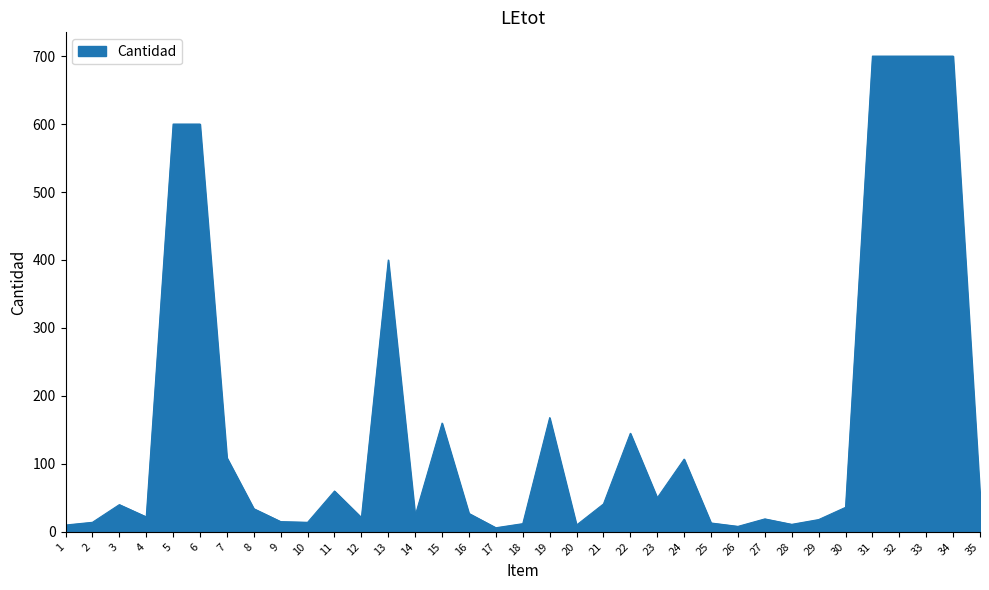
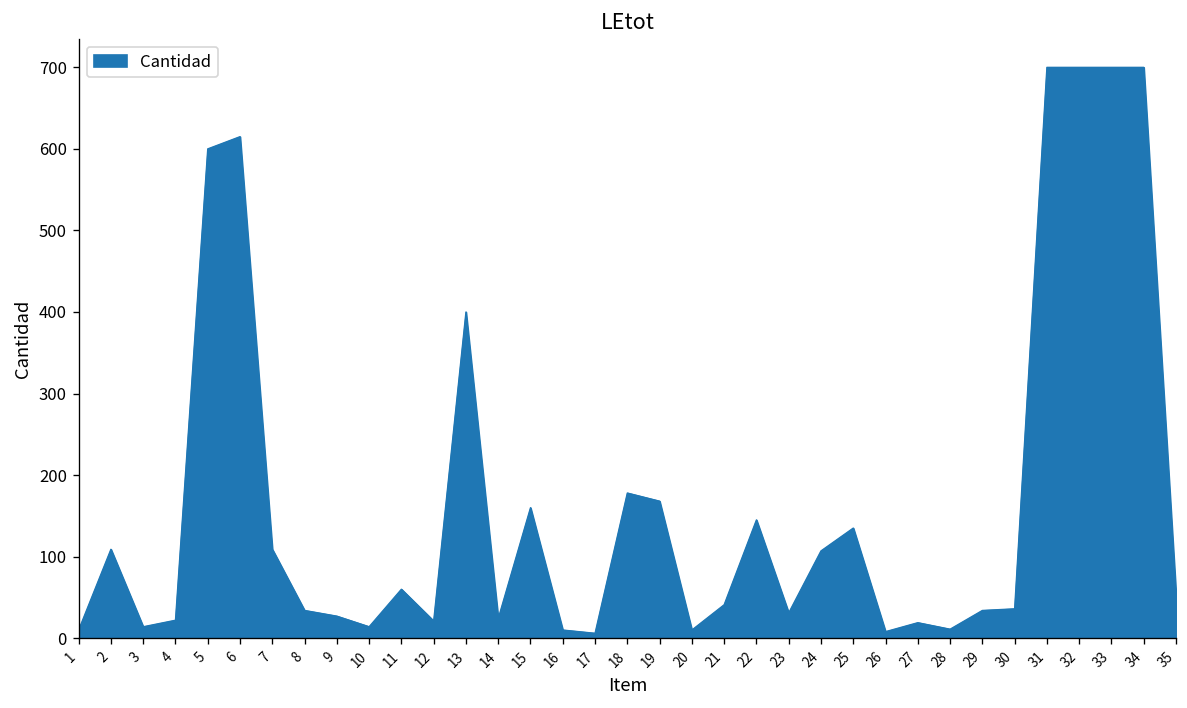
2: 10 -> 110
3: 40 -> 10
6: 600 -> 620
9: 20 -> 30
16: 30 -> 10
18: 10 -> 180
23: 50 -> 30
25: 10 -> 140
29: 20 -> 30
